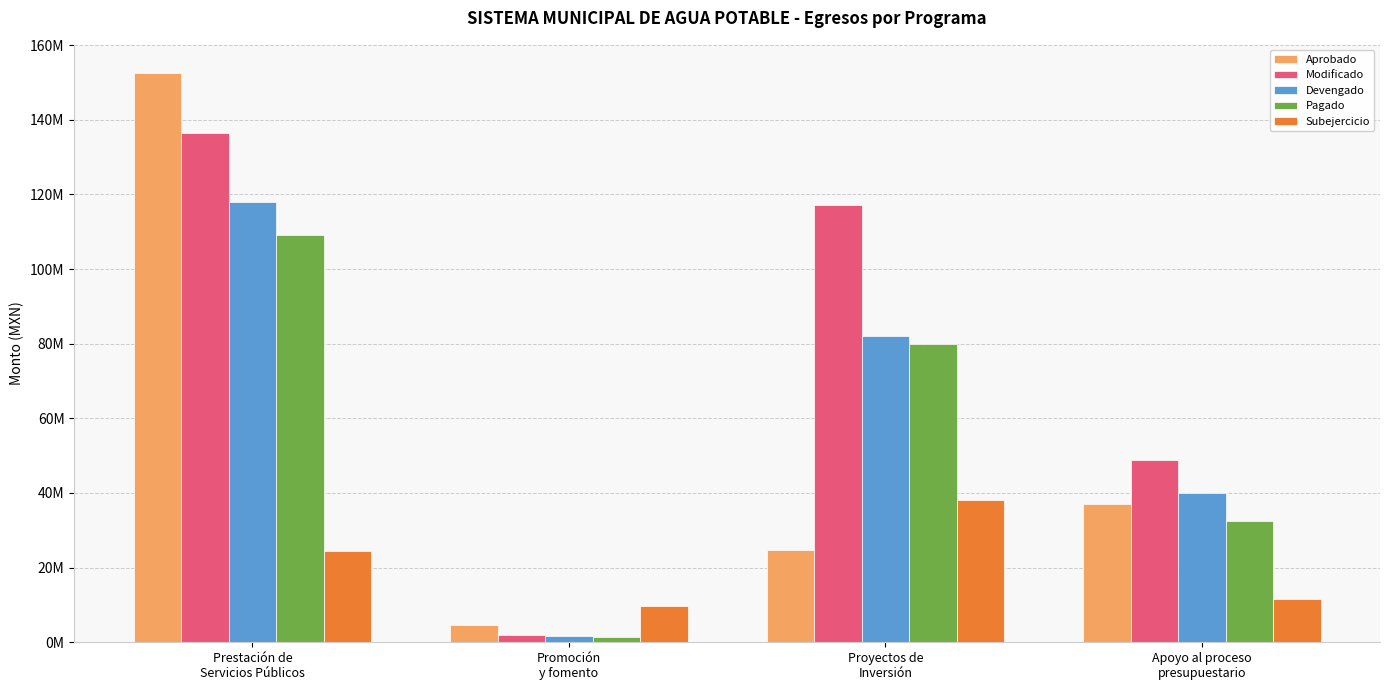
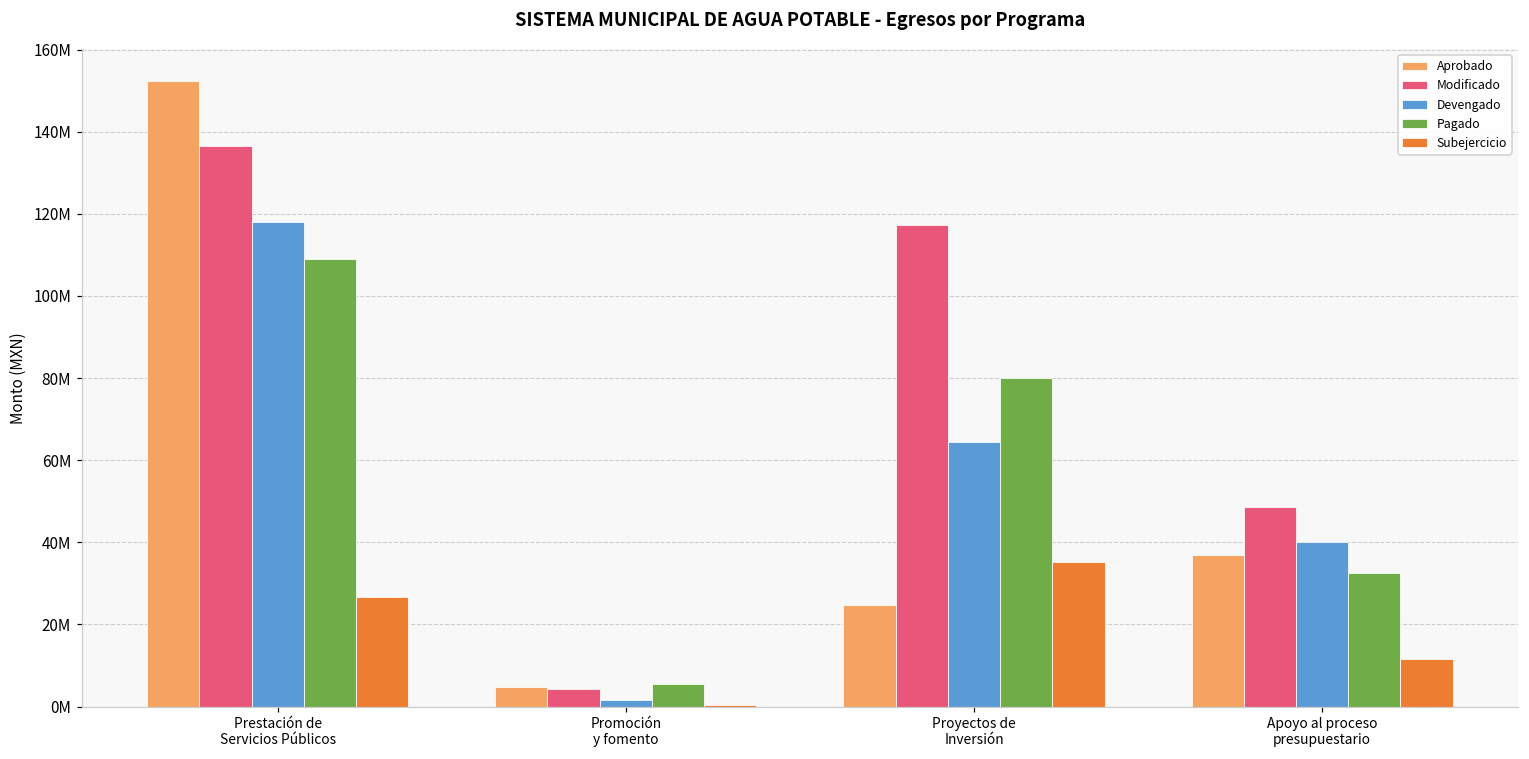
Subejercicio, Prestación de Servicios Públicos: 24000000 -> 27000000
Modificado, Promoción y fomento: 2000000 -> 4000000
Pagado, Promoción y fomento: 2000000 -> 5000000
Subejercicio, Promoción y fomento: 10000000 -> 0
Devengado, Proyectos de Inversión: 82000000 -> 64000000
Subejercicio, Proyectos de Inversión: 38000000 -> 35000000
